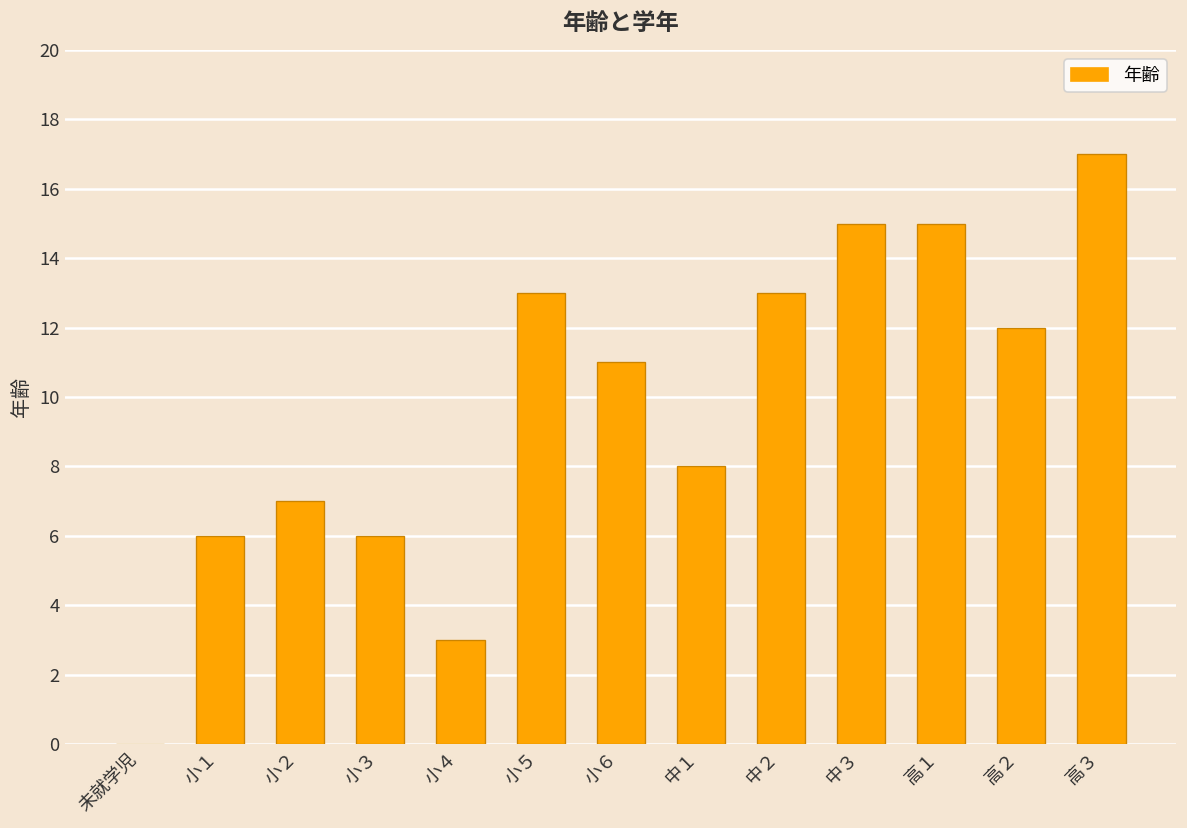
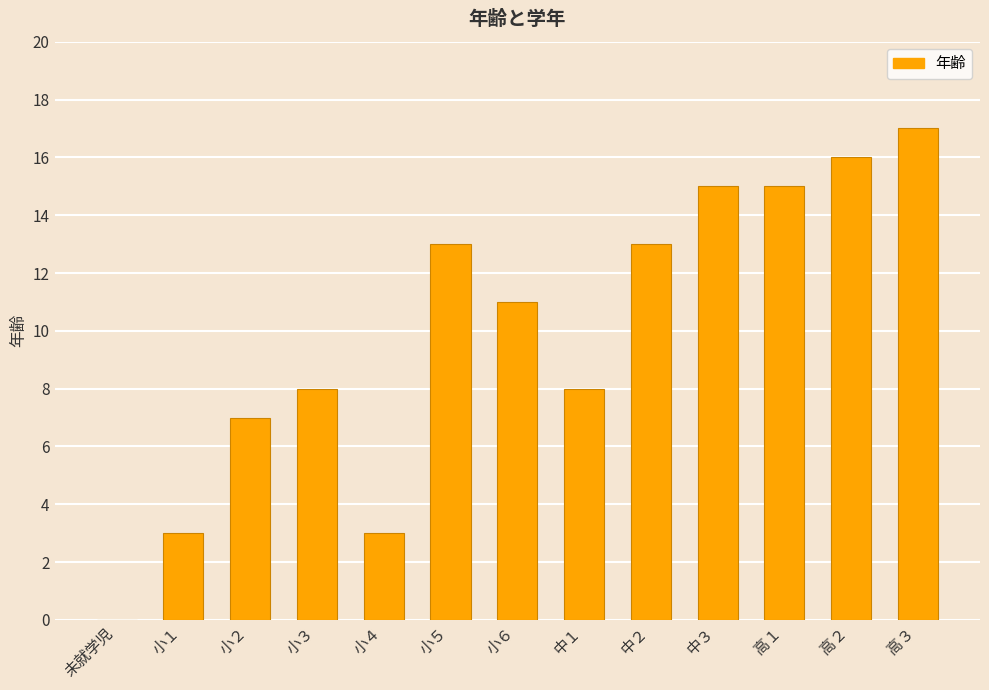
小１: 6 -> 3
小３: 6 -> 8
高２: 12 -> 16
